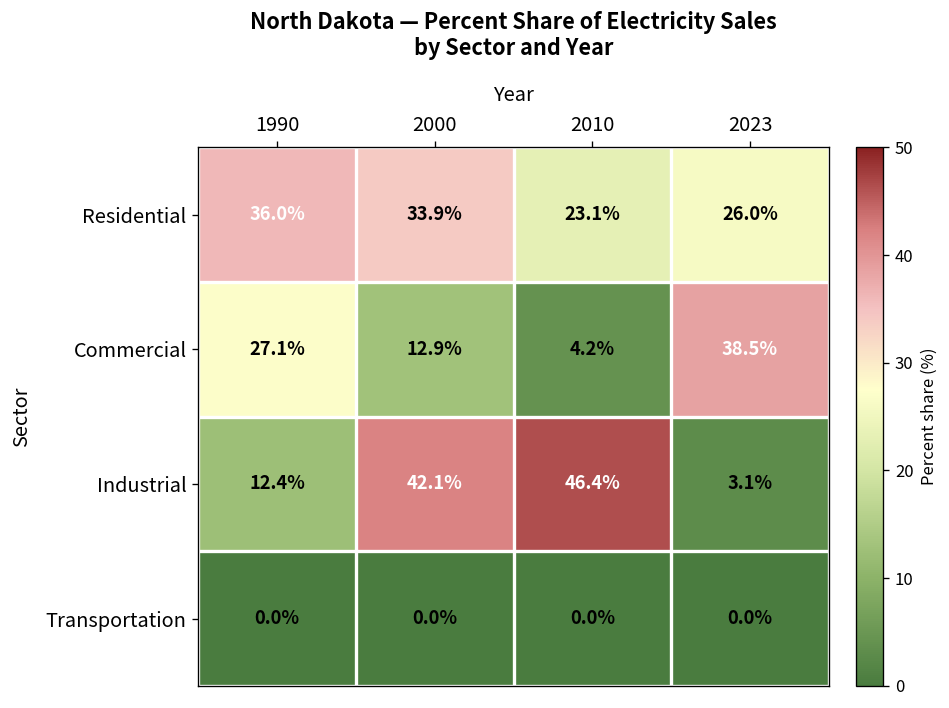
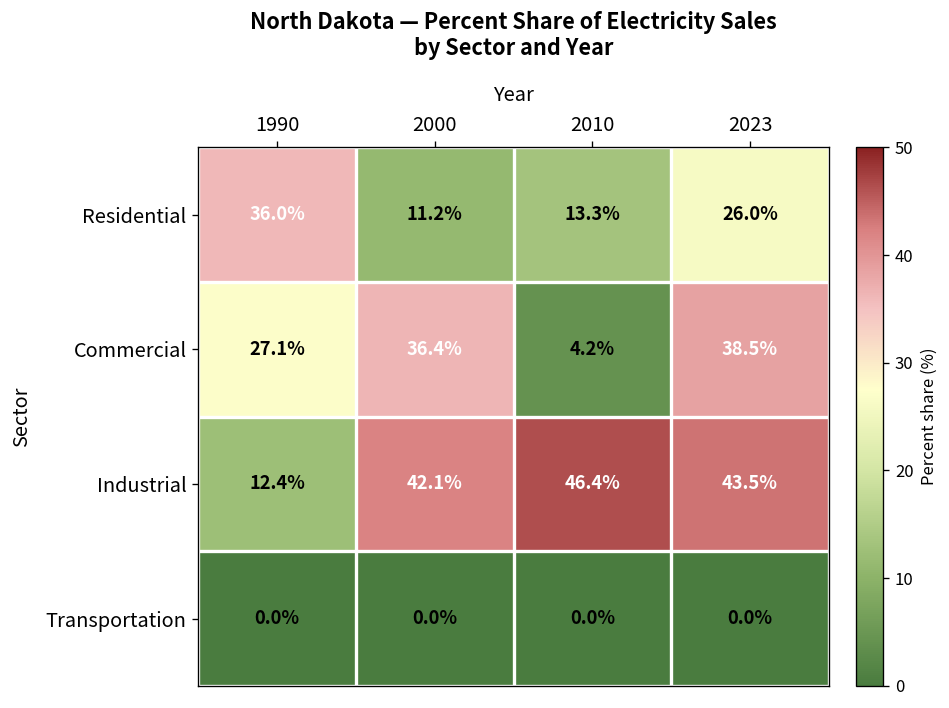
Residential, 2000: 33.9% -> 11.2%
Residential, 2010: 23.1% -> 13.3%
Commercial, 2000: 12.9% -> 36.4%
Industrial, 2023: 3.1% -> 43.5%
